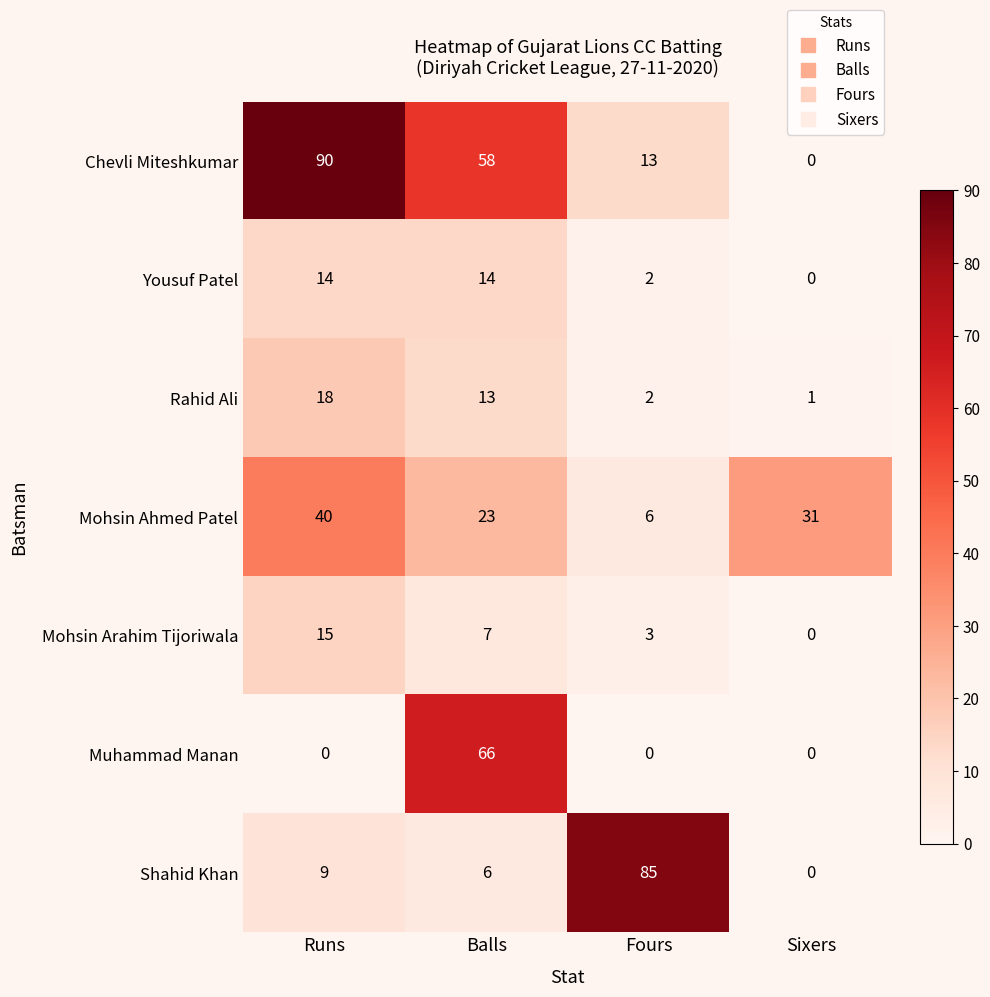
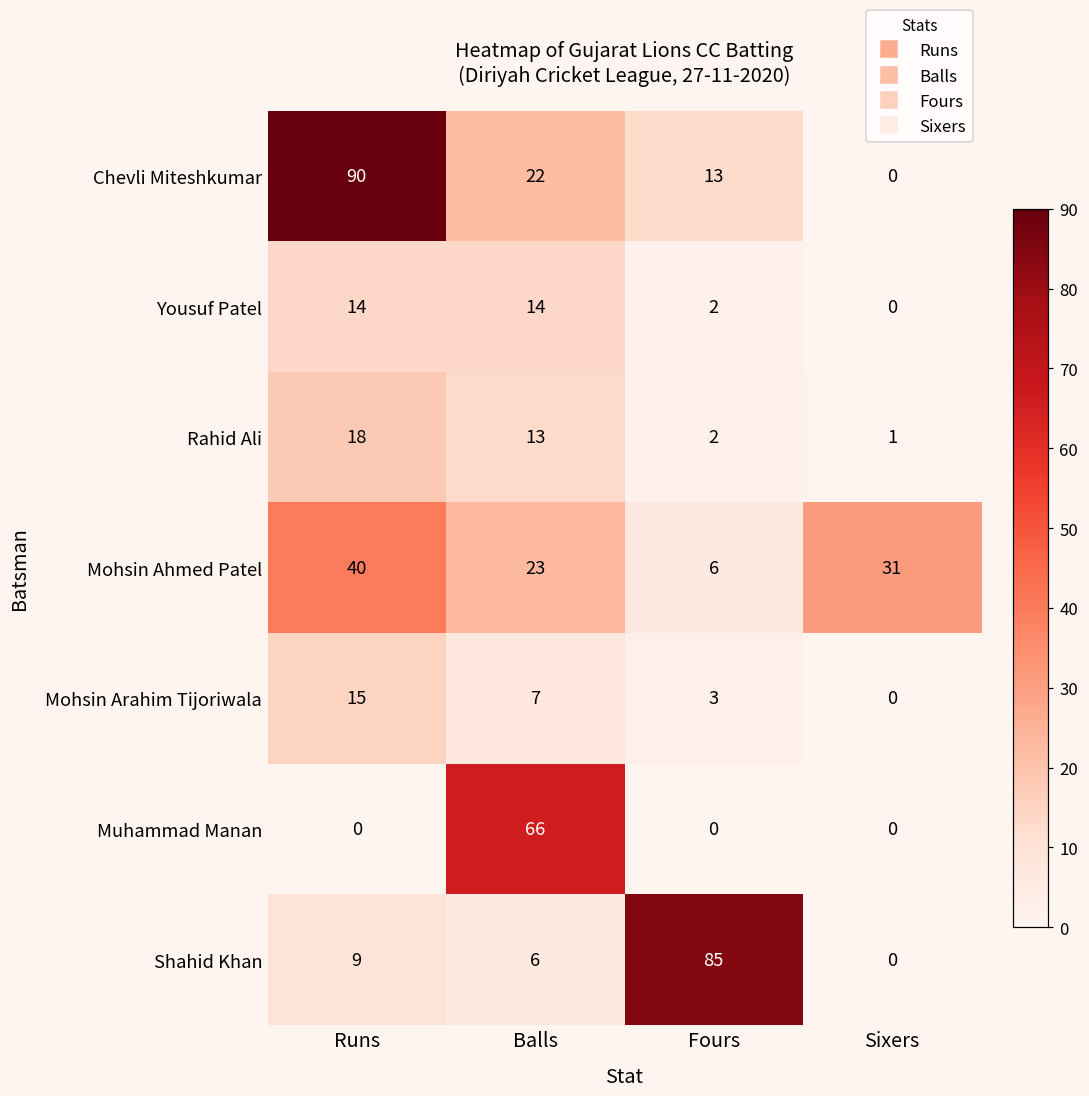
Chevli Miteshkumar, Balls: 58 -> 22
